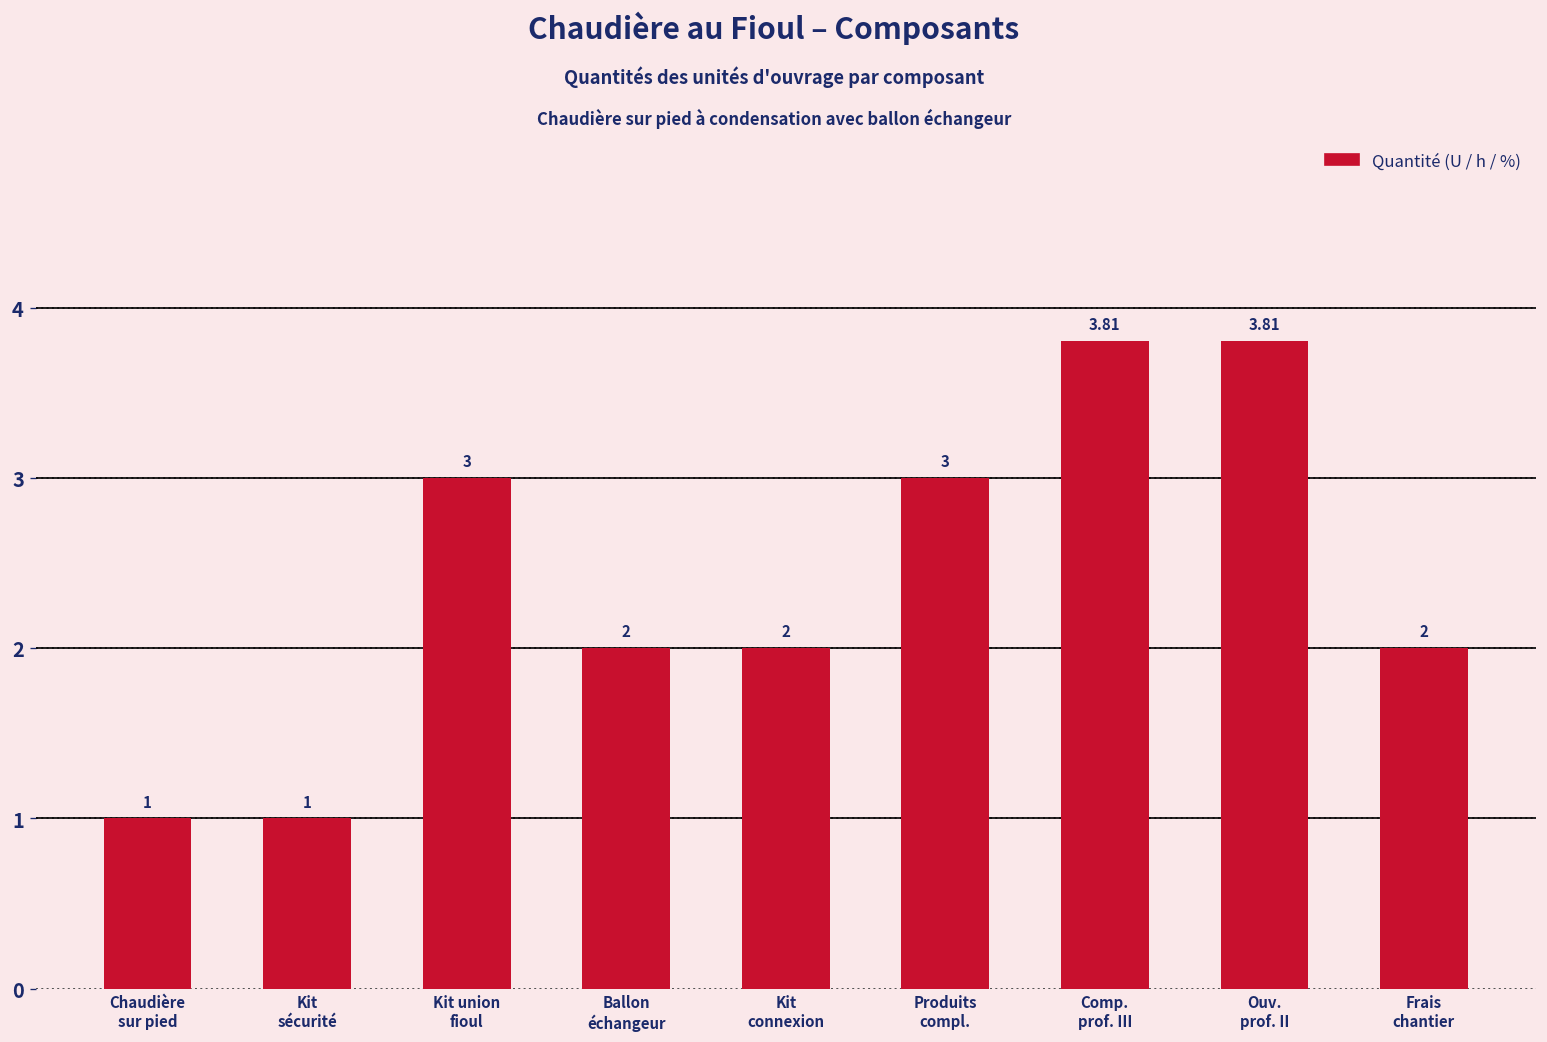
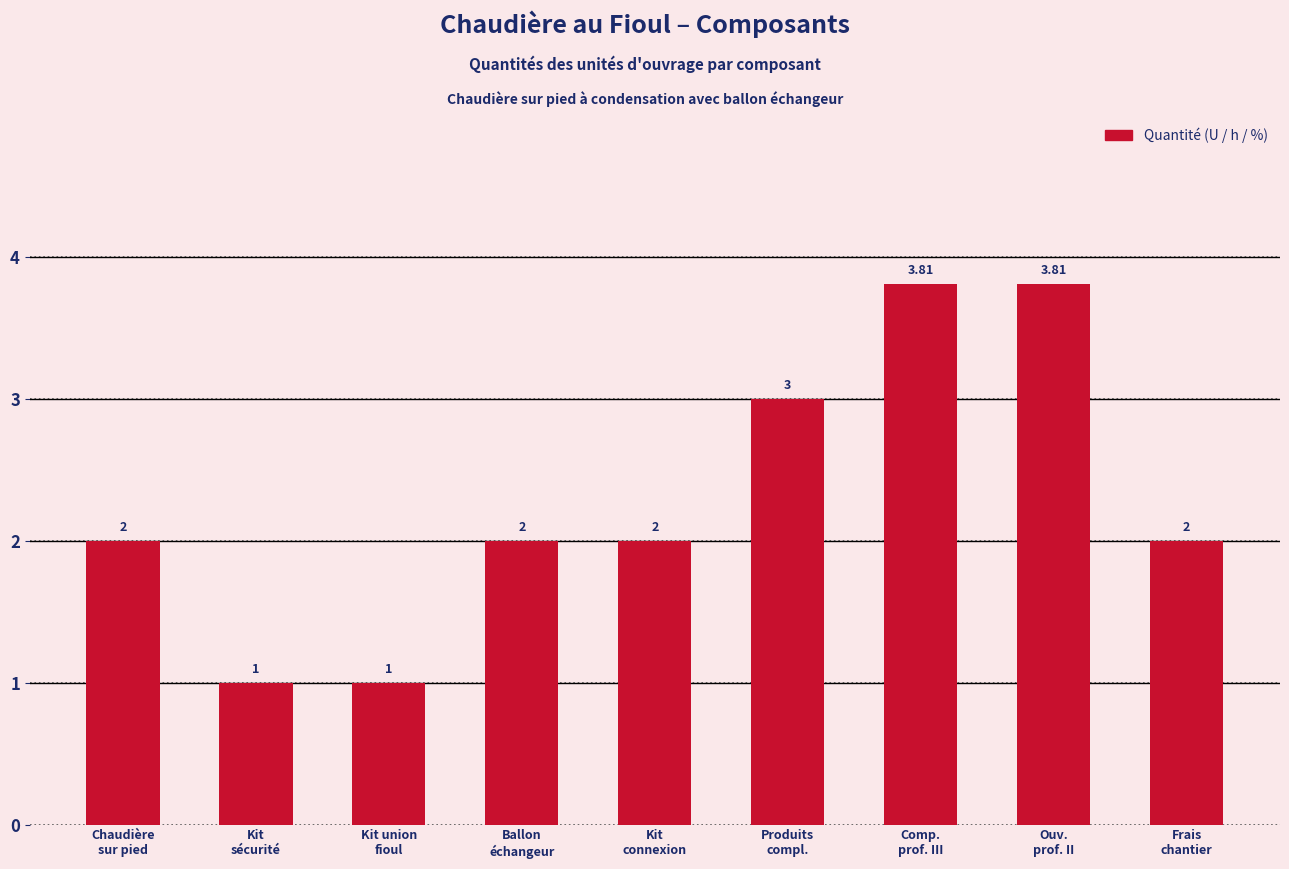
Chaudière sur pied: 1 -> 2
Kit union fioul: 3 -> 1
